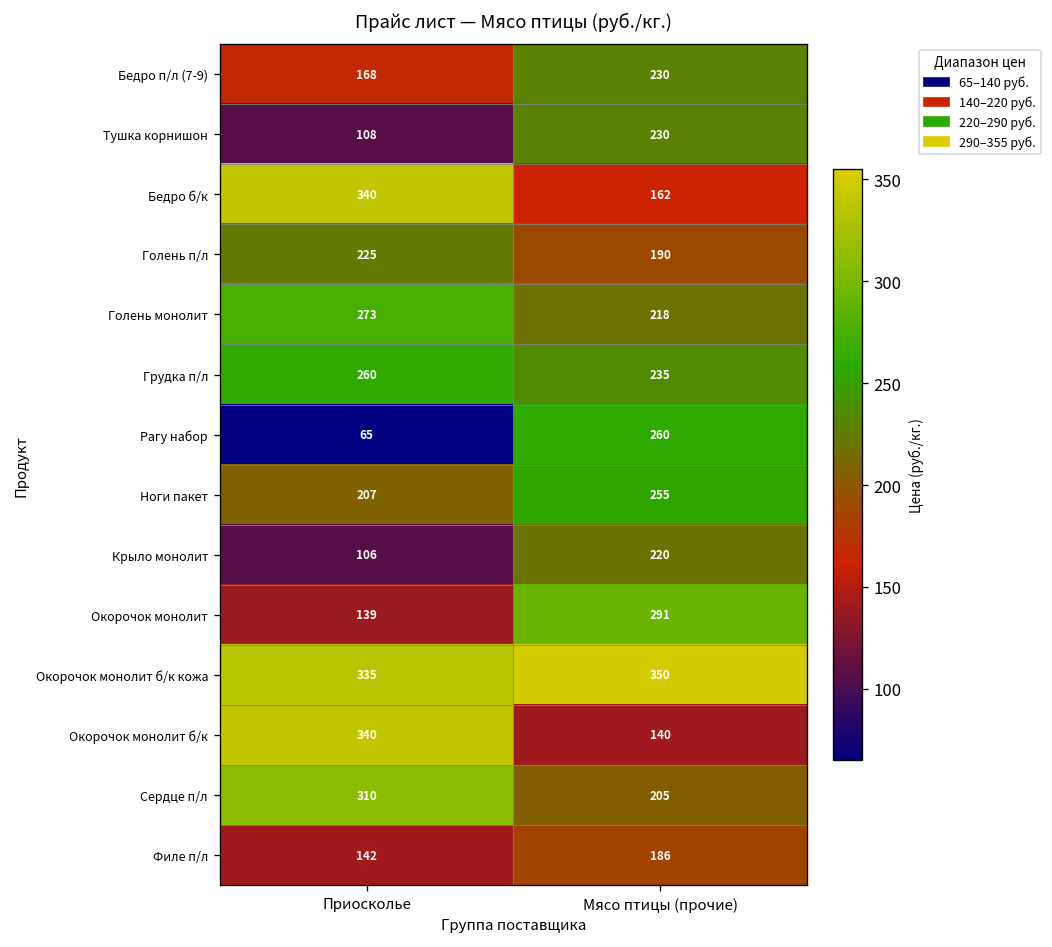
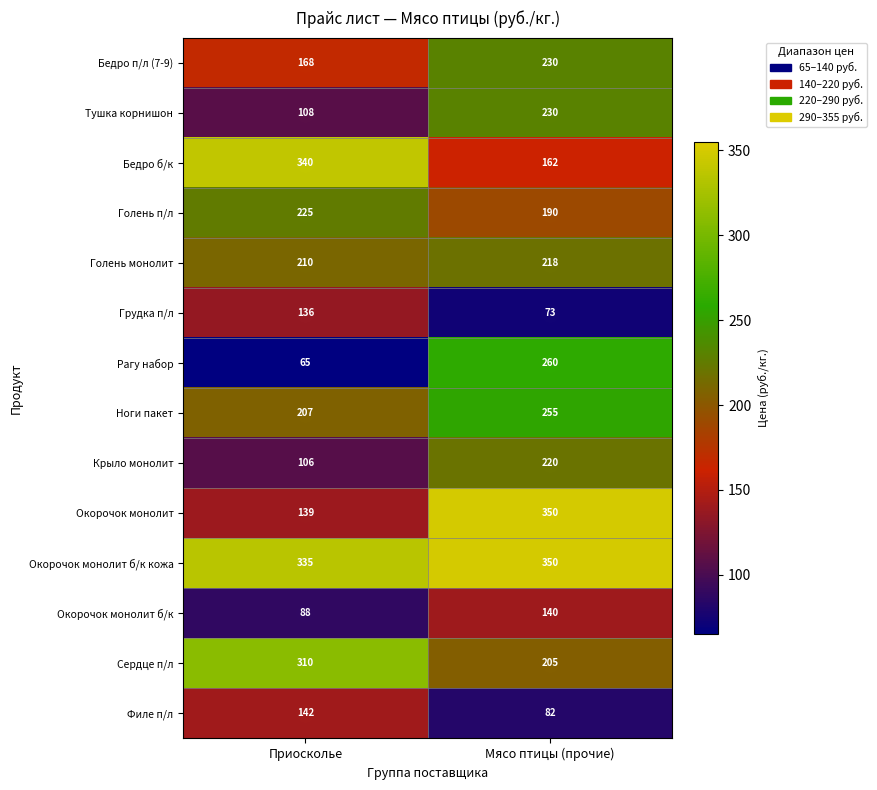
Голень монолит, Приосколье: 273 -> 210
Грудка п/л, Приосколье: 260 -> 136
Грудка п/л, Мясо птицы (прочие): 235 -> 73
Окорочок монолит, Мясо птицы (прочие): 291 -> 350
Окорочок монолит б/к, Приосколье: 340 -> 88
Филе п/л, Мясо птицы (прочие): 186 -> 82
